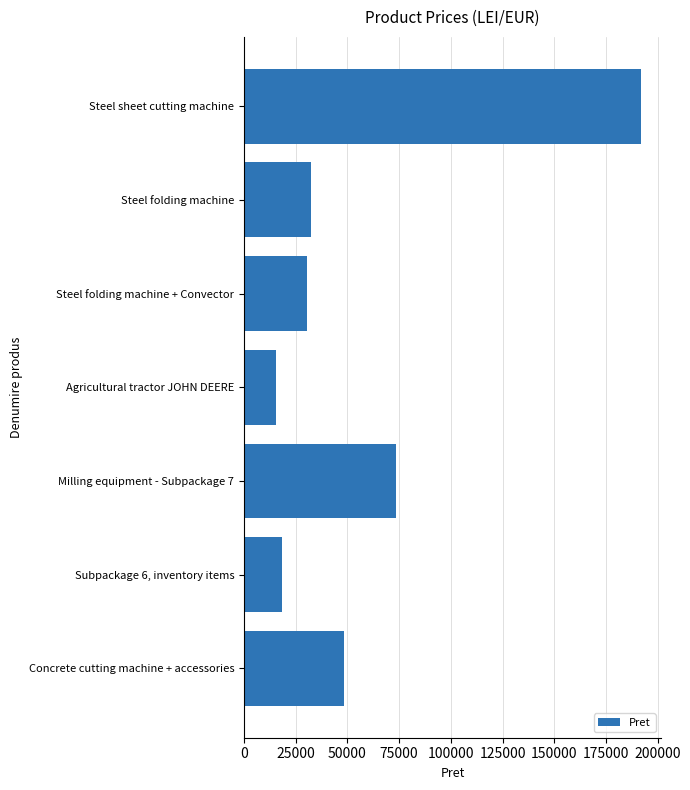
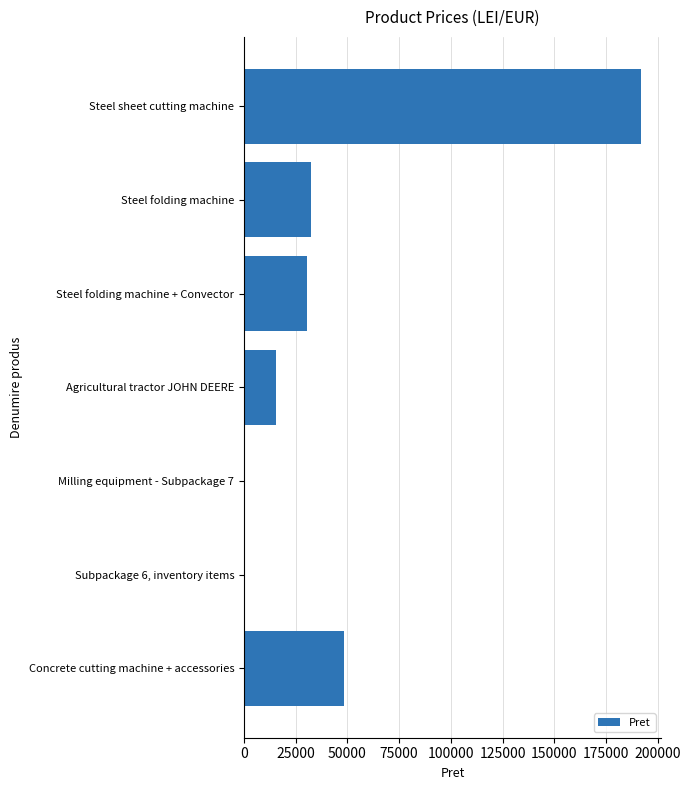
Milling equipment - Subpackage 7: 73000 -> 0
Subpackage 6, inventory items: 18000 -> 0
